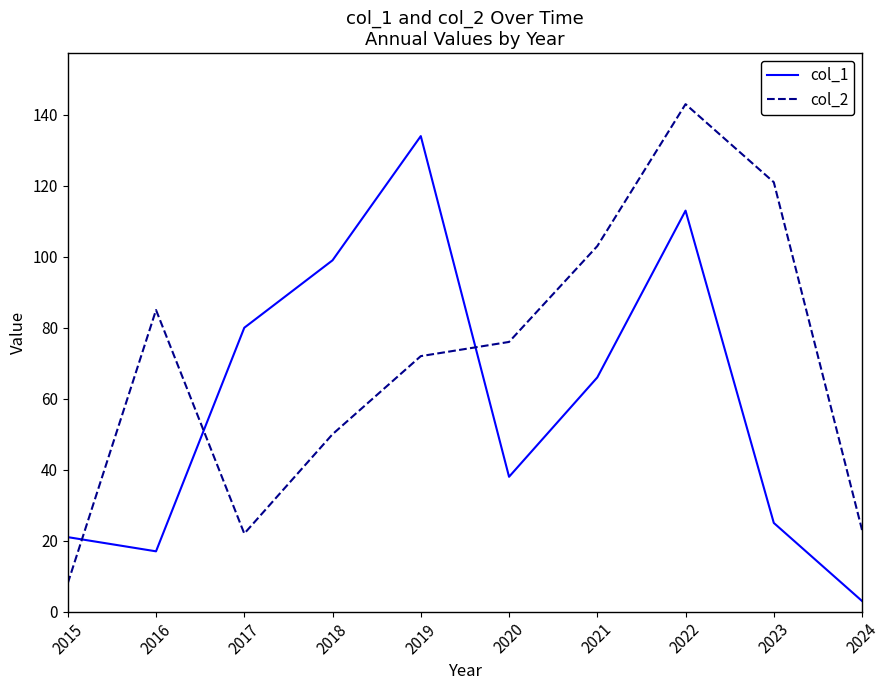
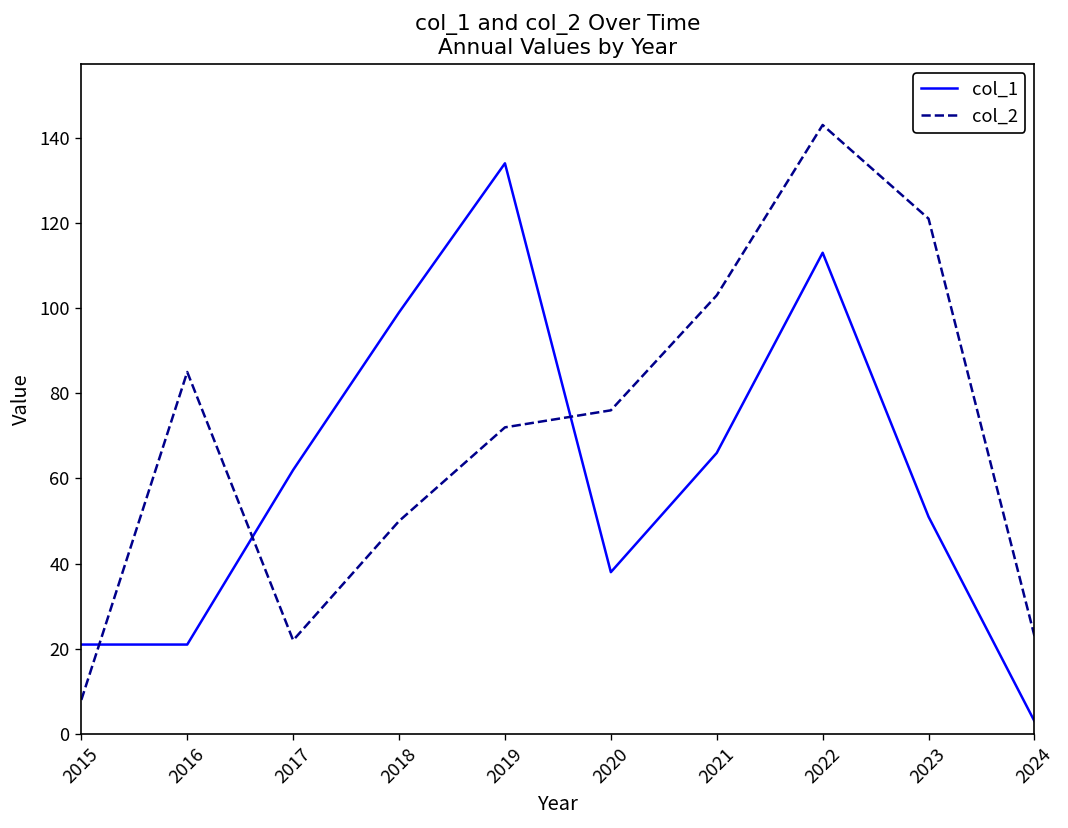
col_1, 2016: 17 -> 21
col_1, 2017: 80 -> 62
col_1, 2023: 25 -> 51
